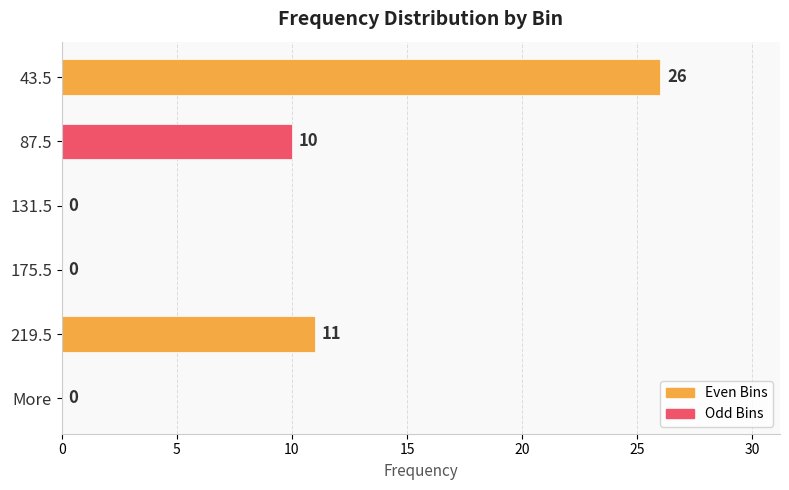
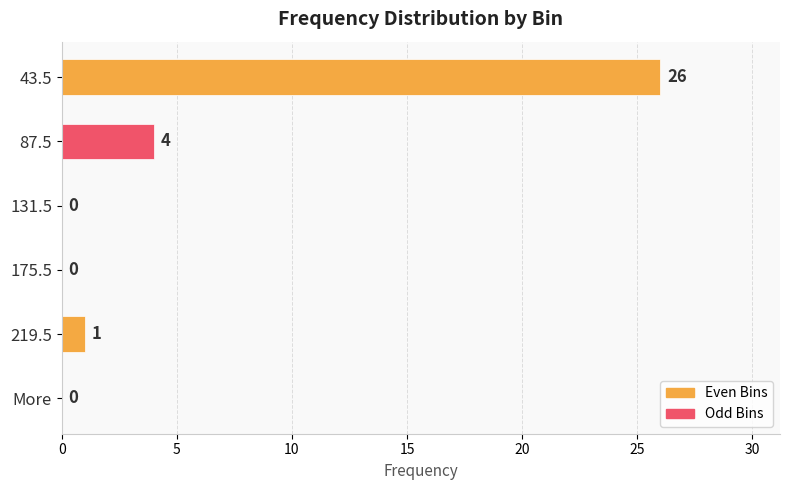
87.5: 10 -> 4
219.5: 11 -> 1
